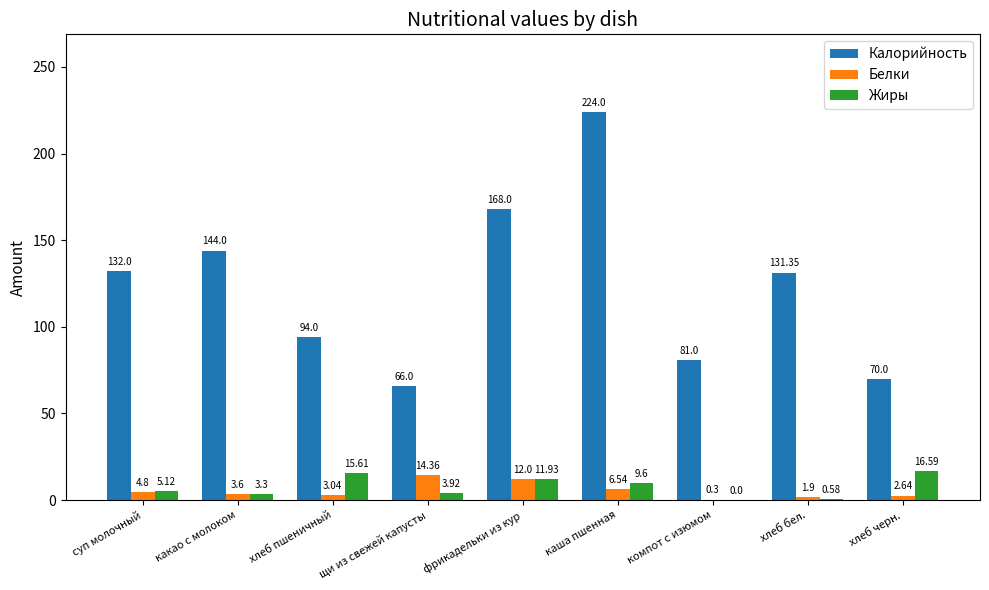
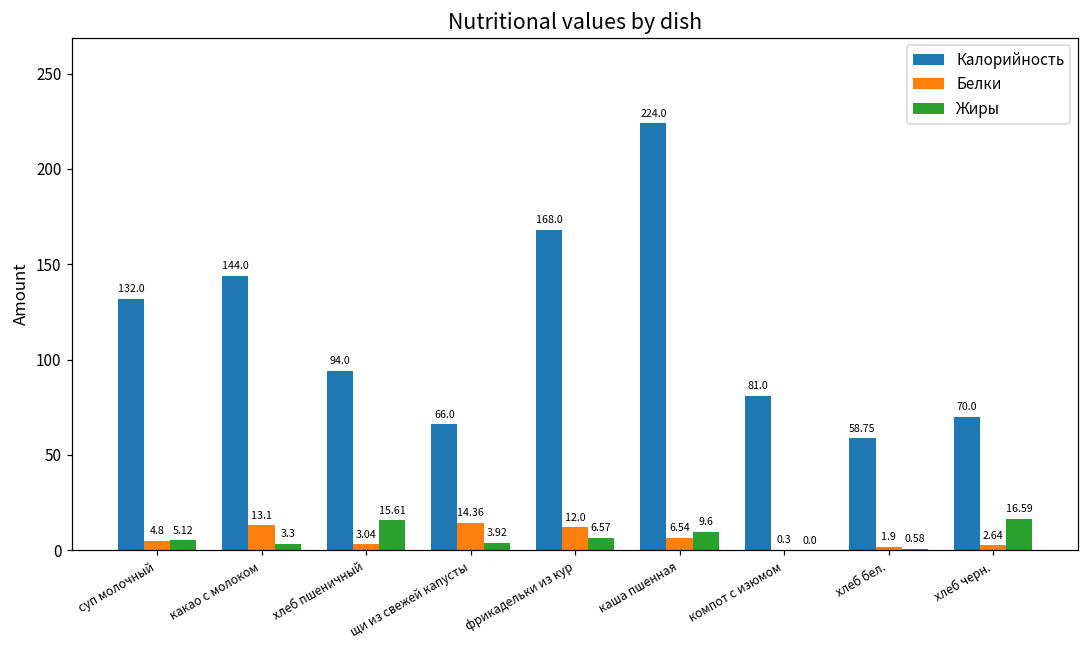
Белки, какао с молоком: 3.6 -> 13.1
Жиры, фрикадельки из кур: 11.93 -> 6.57
Калорийность, хлеб бел.: 131.35 -> 58.75
